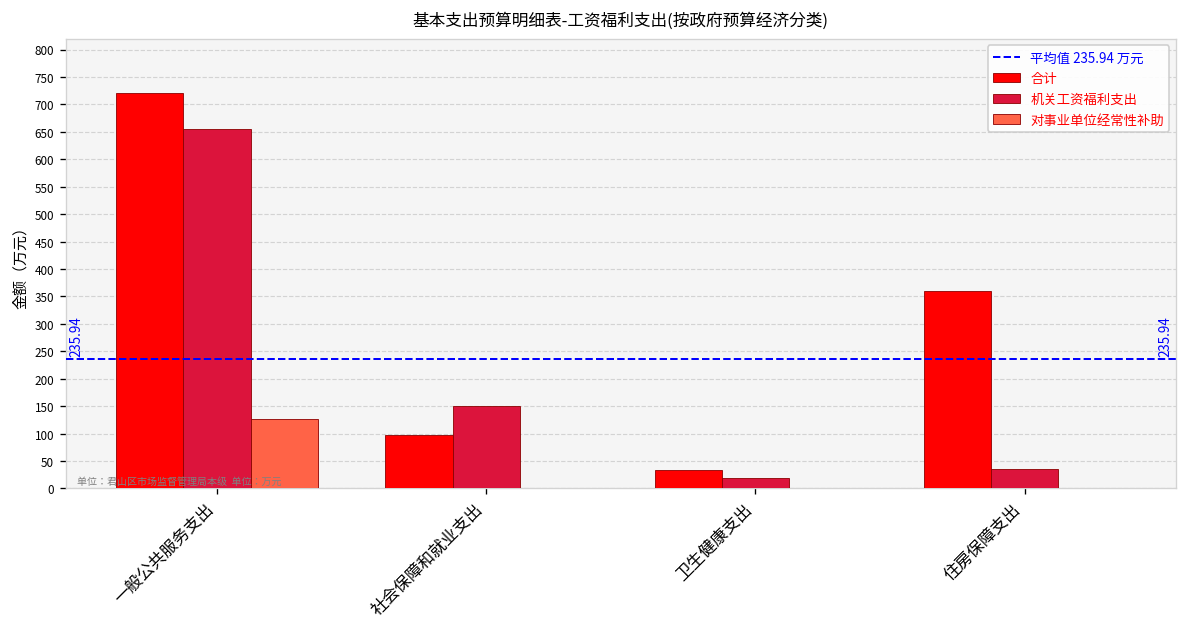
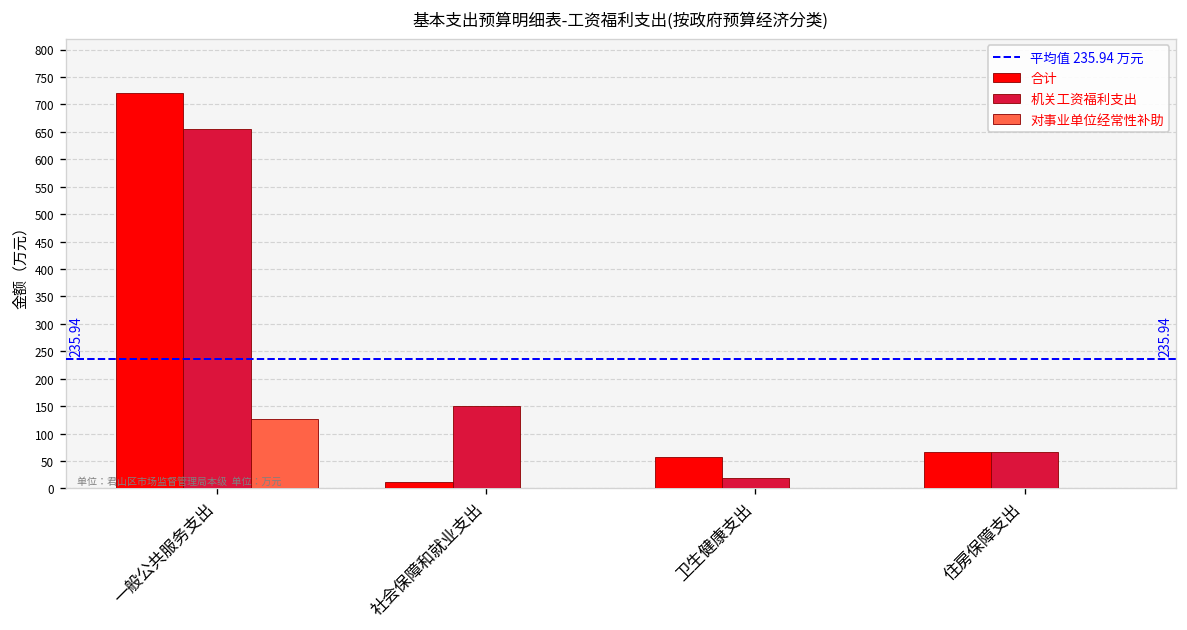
合计, 社会保障和就业支出: 100 -> 10
合计, 卫生健康支出: 30 -> 60
合计, 住房保障支出: 360 -> 70
机关工资福利支出, 住房保障支出: 40 -> 70
